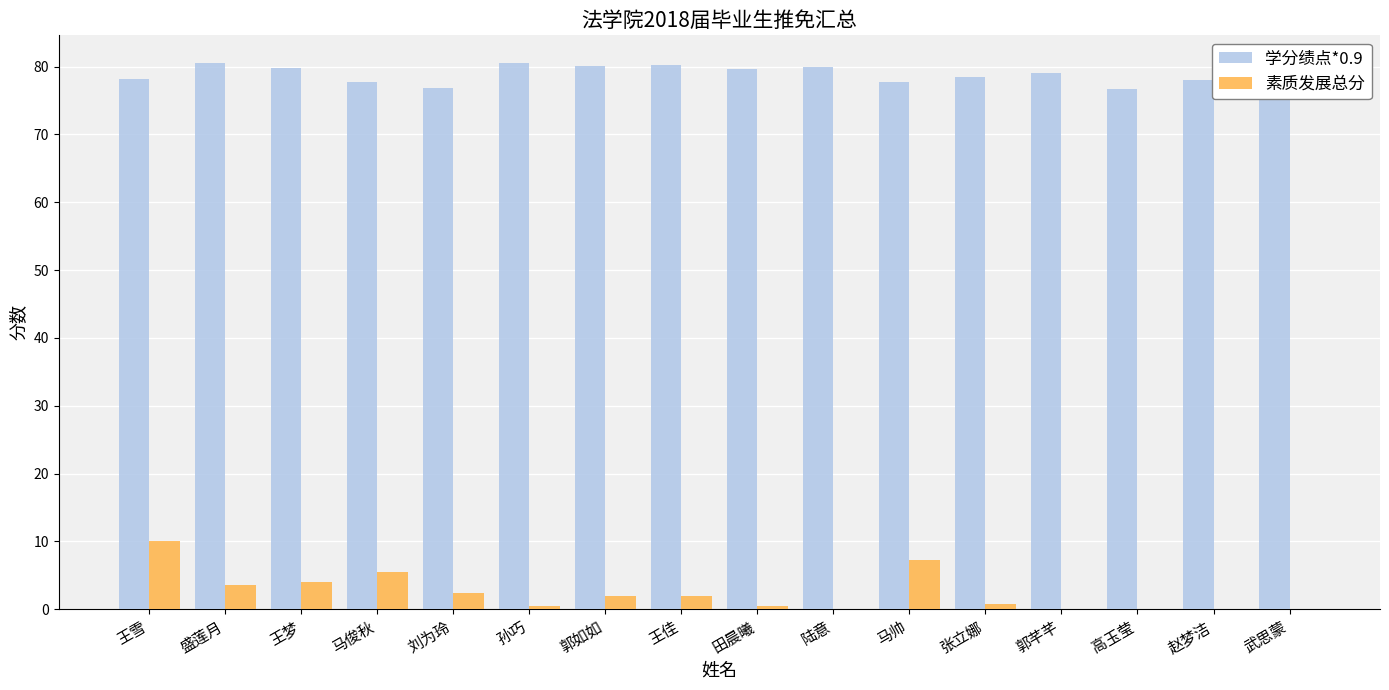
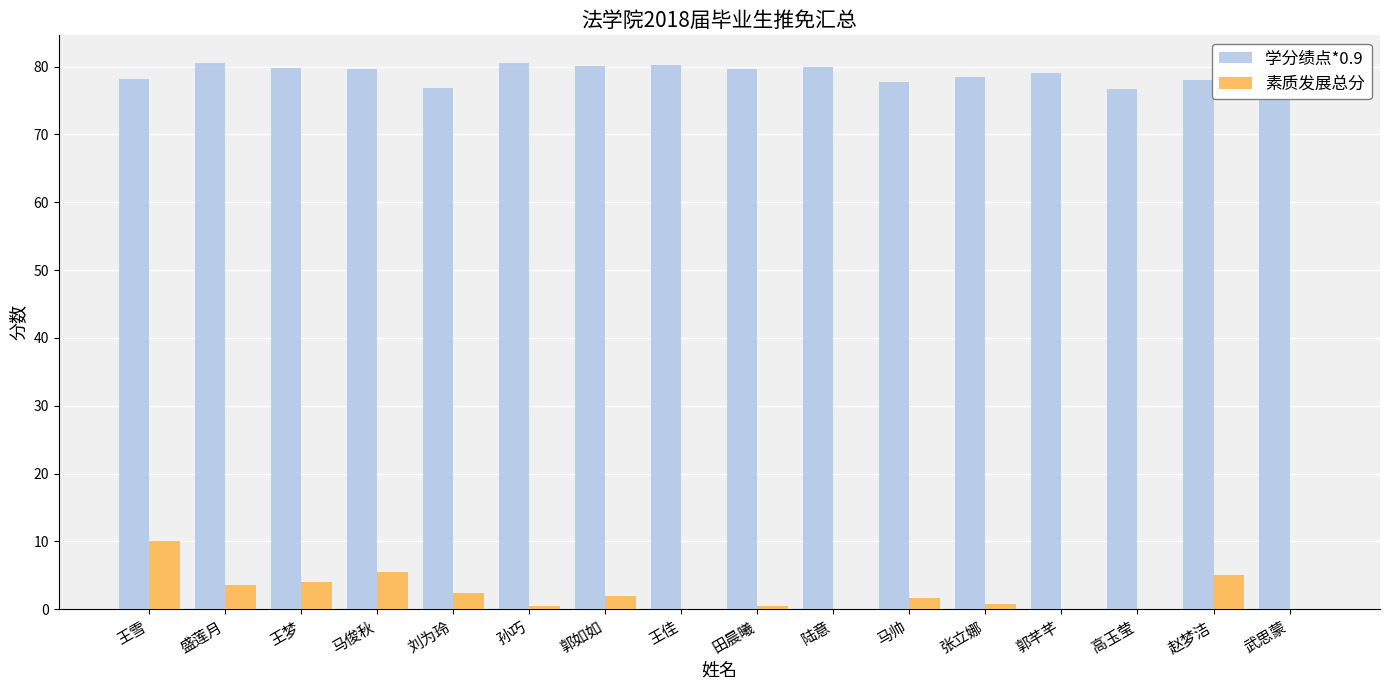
学分绩点*0.9, 马俊秋: 78 -> 80
素质发展总分, 王佳: 2 -> 0
素质发展总分, 马帅: 7 -> 2
素质发展总分, 赵梦洁: 0 -> 5
